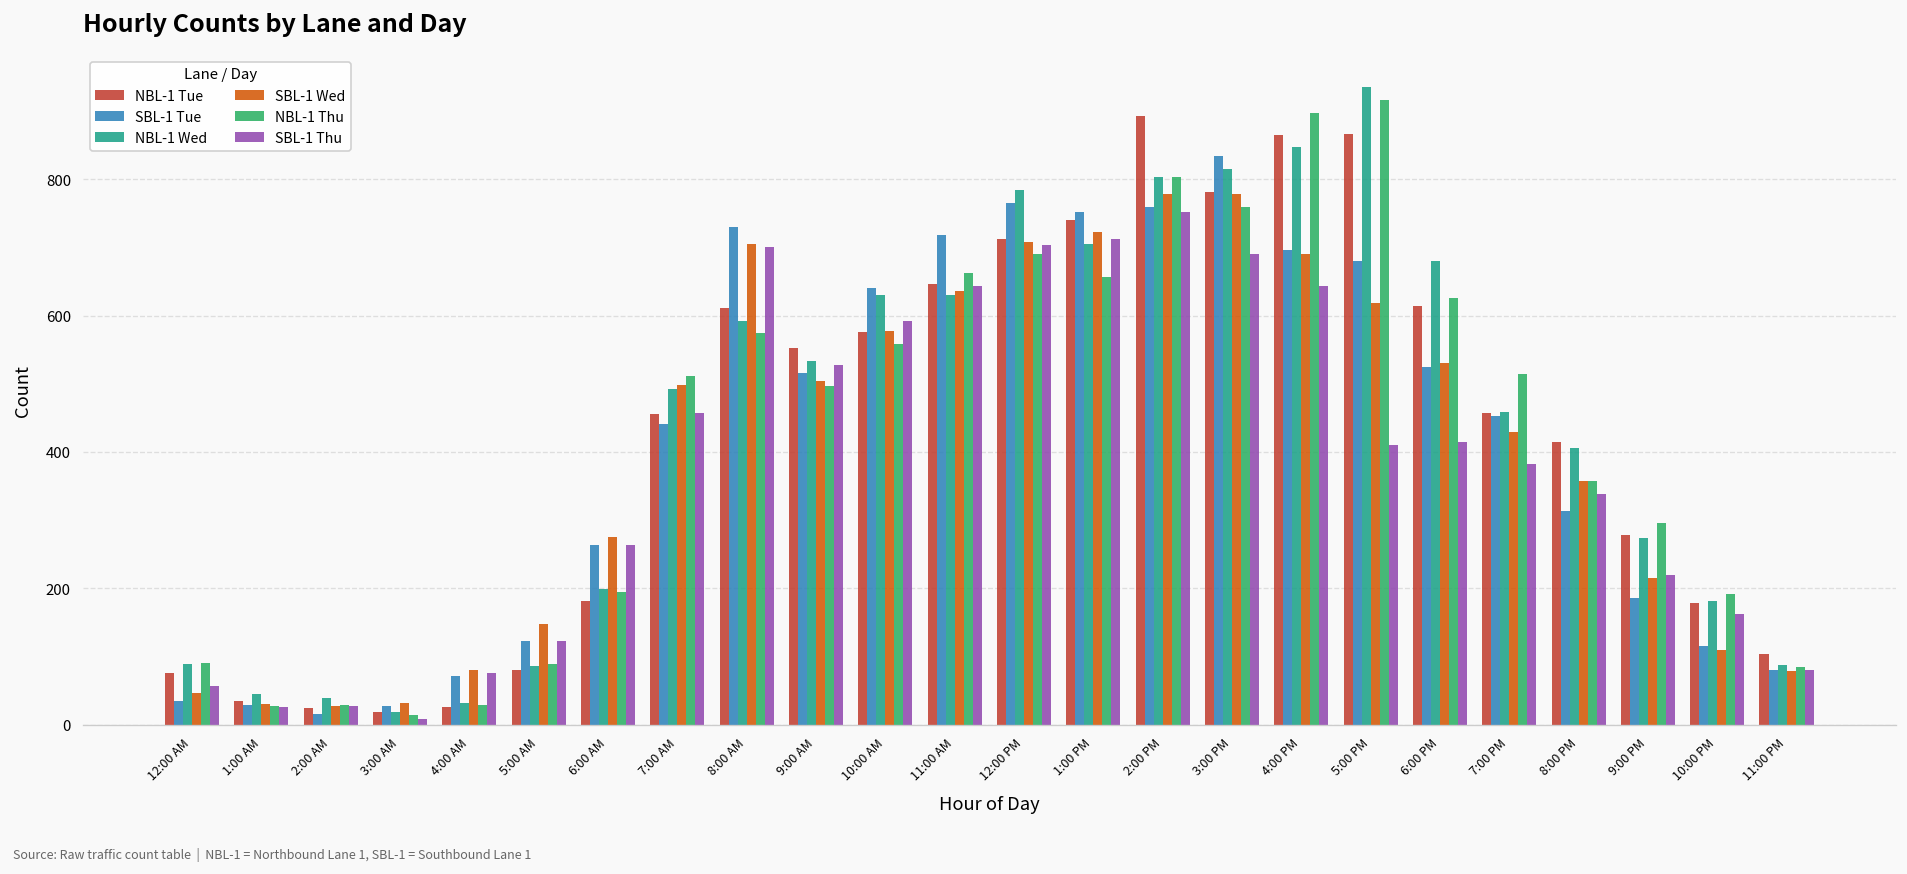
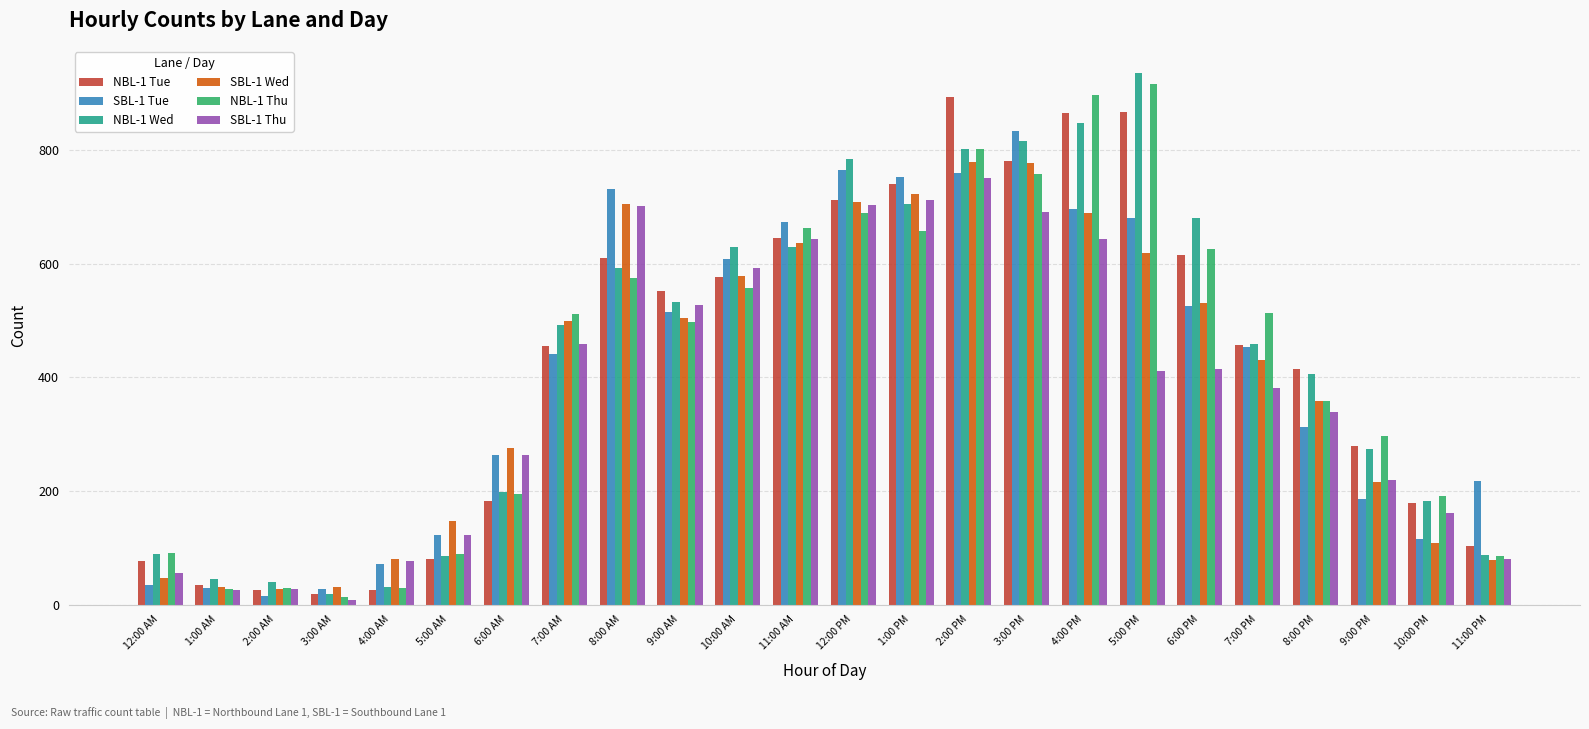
SBL-1 Tue, 10:00 AM: 640 -> 610
SBL-1 Tue, 11:00 AM: 720 -> 670
SBL-1 Tue, 11:00 PM: 80 -> 220
